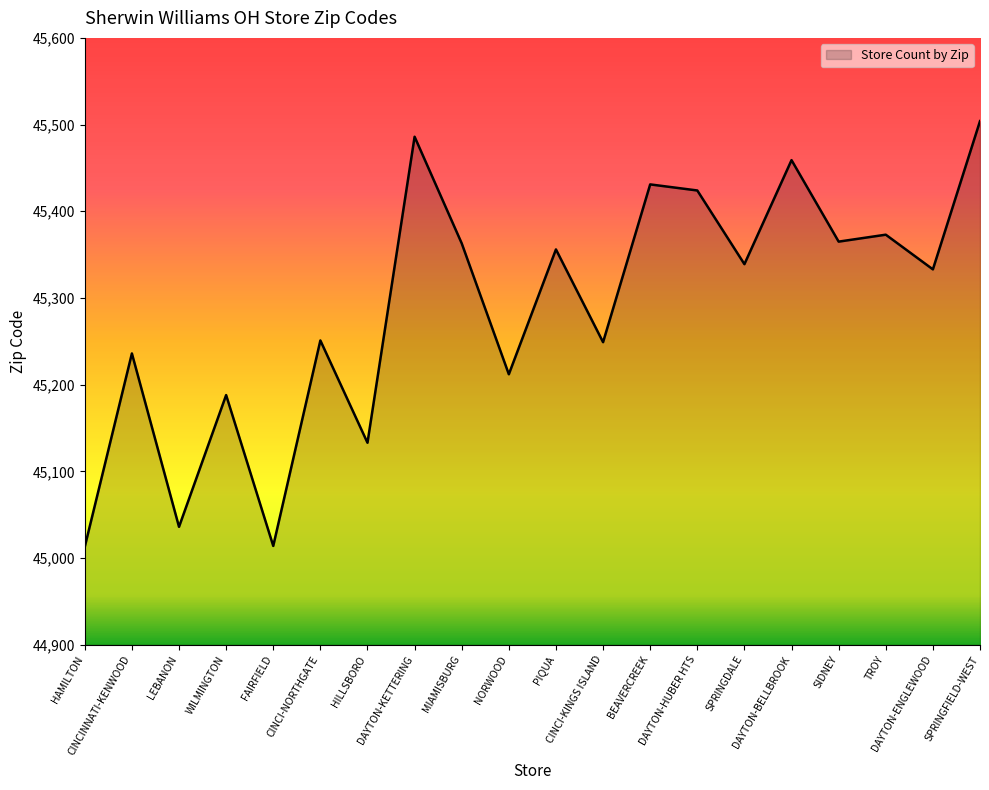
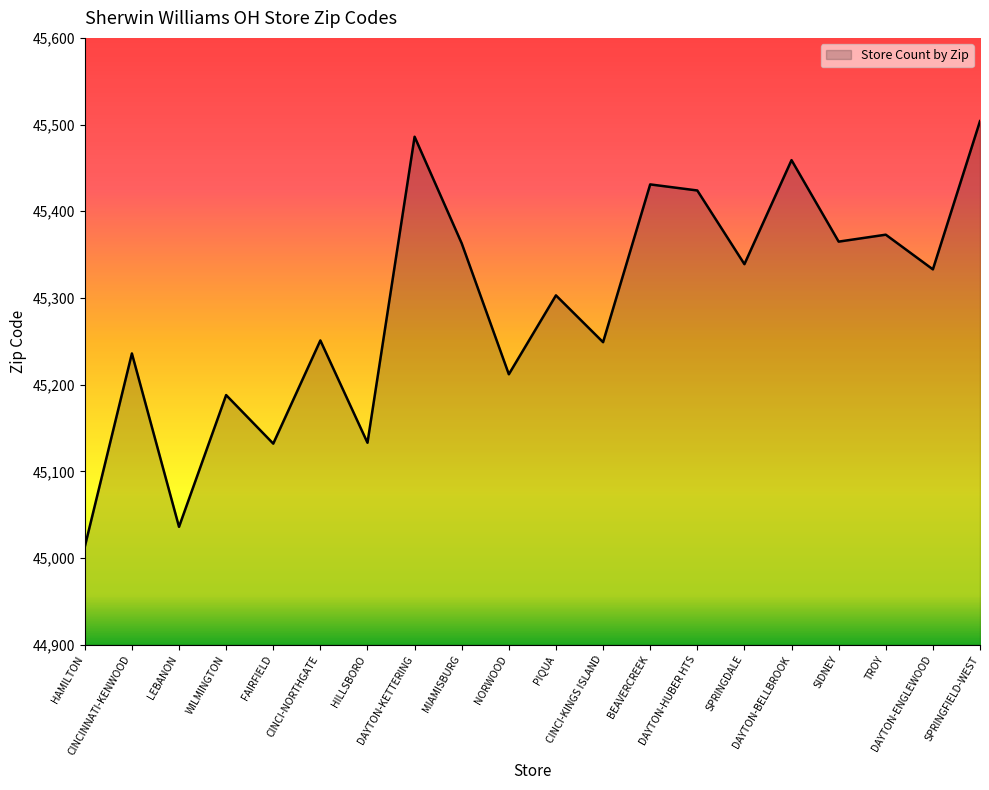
FAIRFIELD: 45,010 -> 45,130
PIQUA: 45,360 -> 45,300
